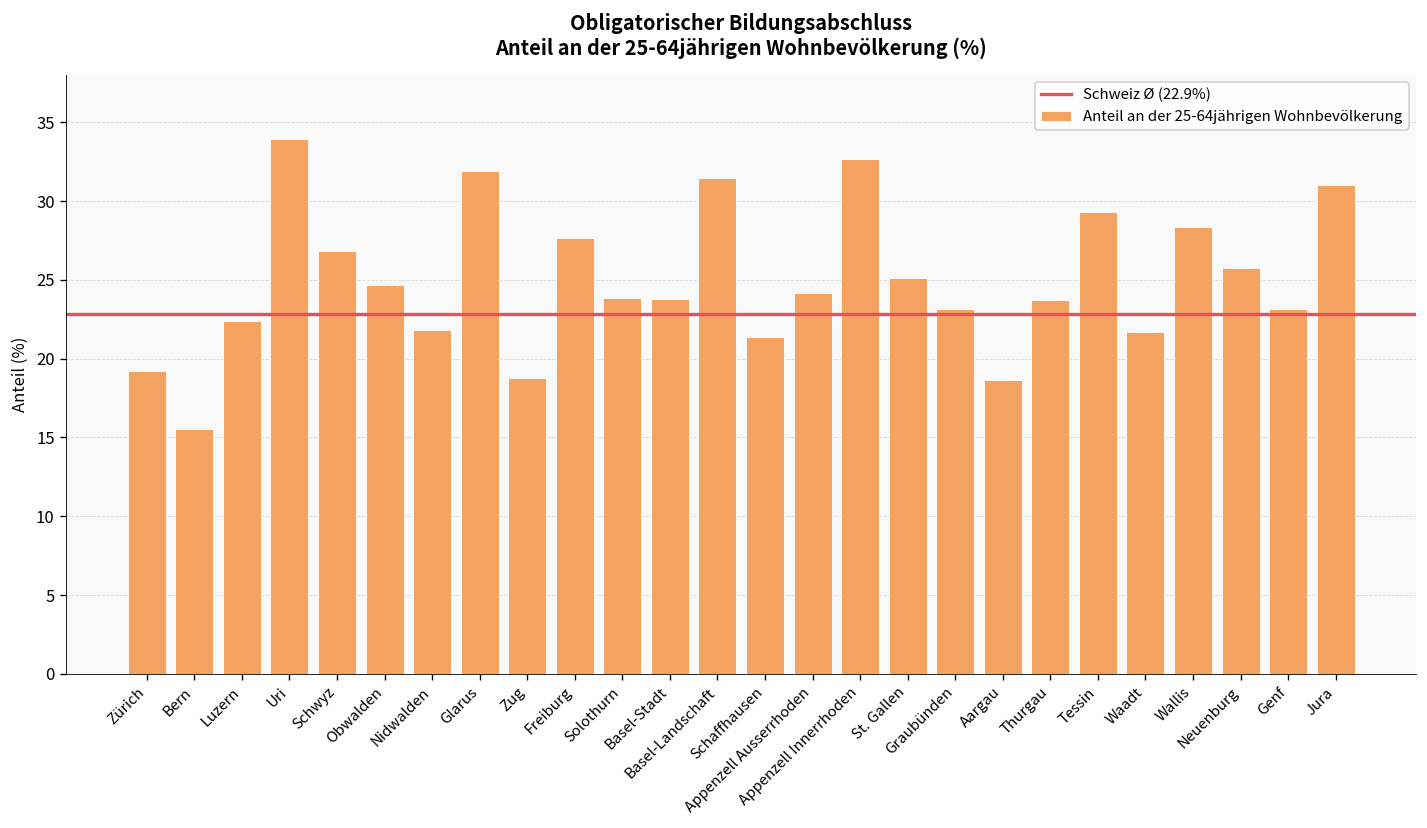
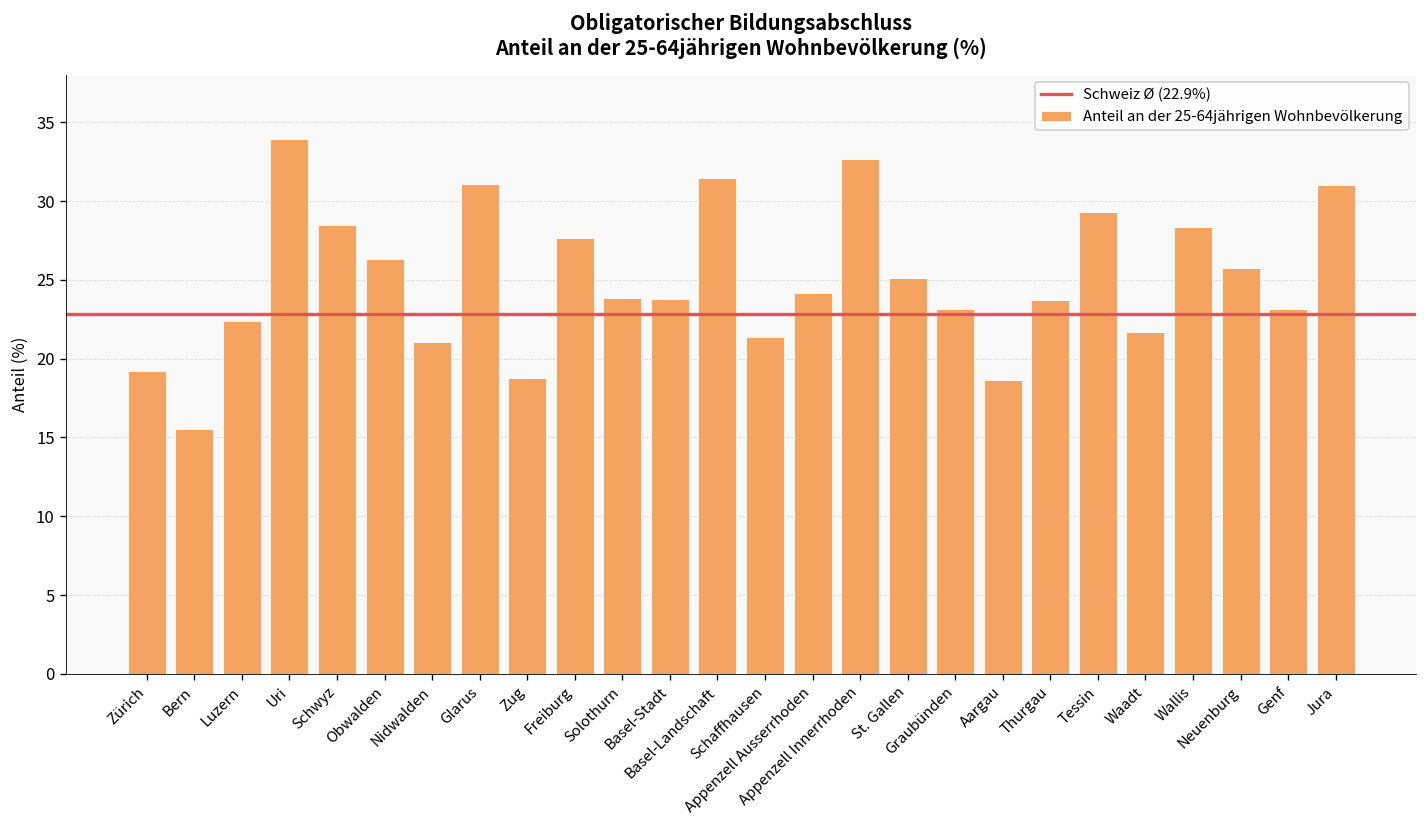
Schwyz: 26.8 -> 28.5
Obwalden: 24.7 -> 26.3
Nidwalden: 21.8 -> 21.1
Glarus: 31.9 -> 31.1
